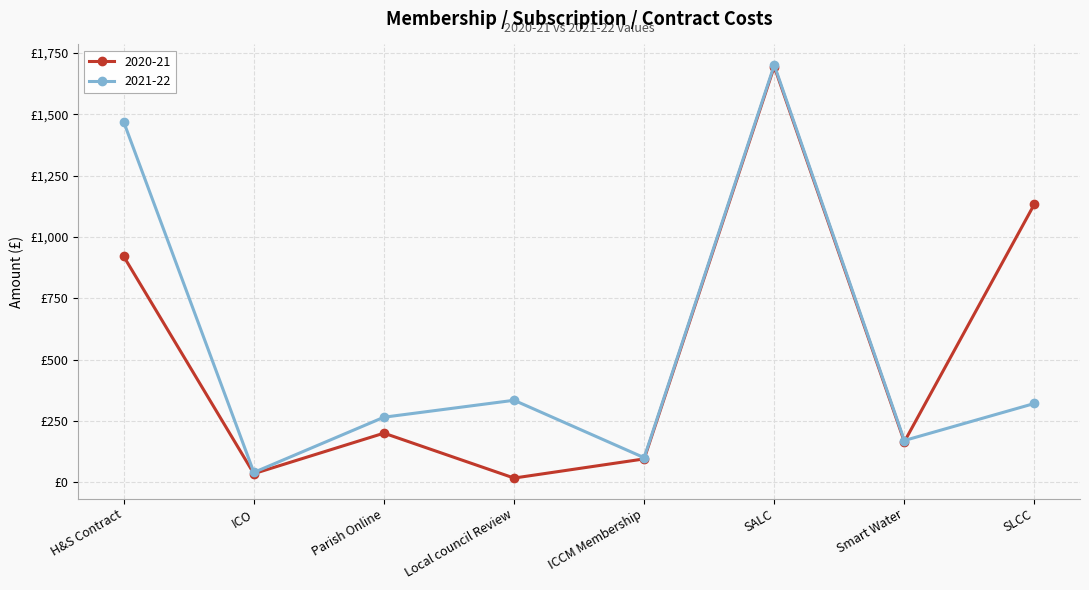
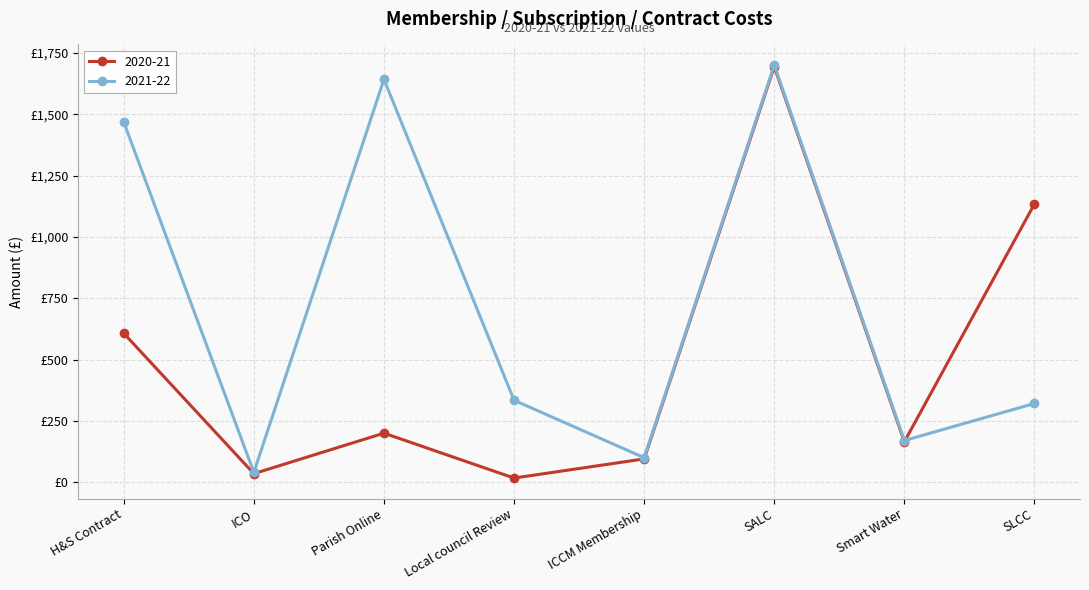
2020-21, H&S Contract: £920 -> £610
2021-22, Parish Online: £270 -> £1,640
